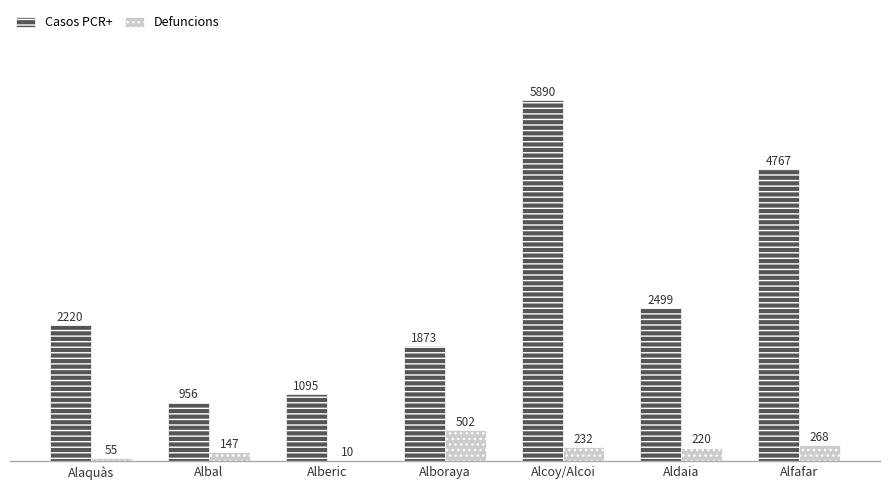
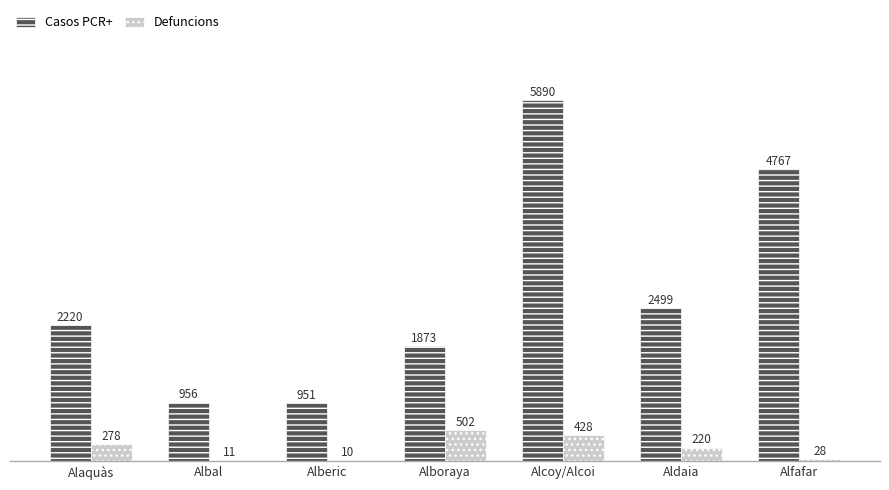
Defuncions, Alaquàs: 55 -> 278
Defuncions, Albal: 147 -> 11
Casos PCR+, Alberic: 1095 -> 951
Defuncions, Alcoy/Alcoi: 232 -> 428
Defuncions, Alfafar: 268 -> 28
